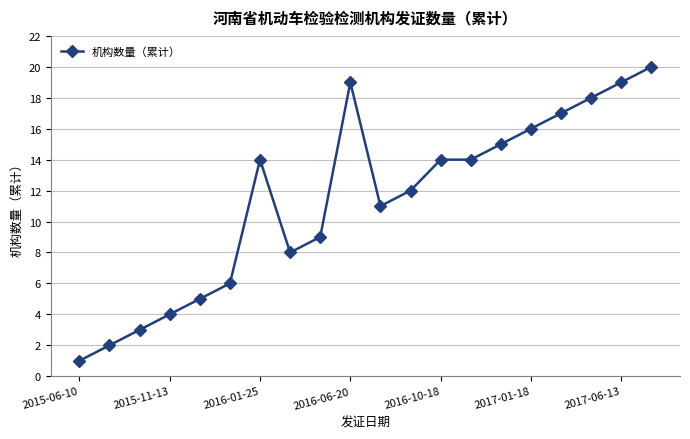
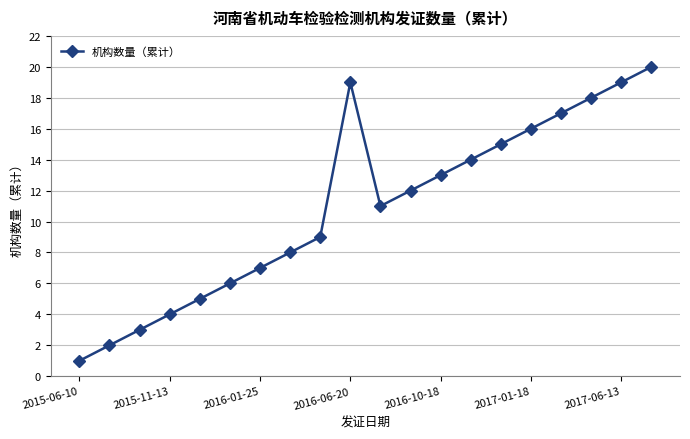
2016-01-25: 14 -> 7
2016-10-18: 14 -> 13
